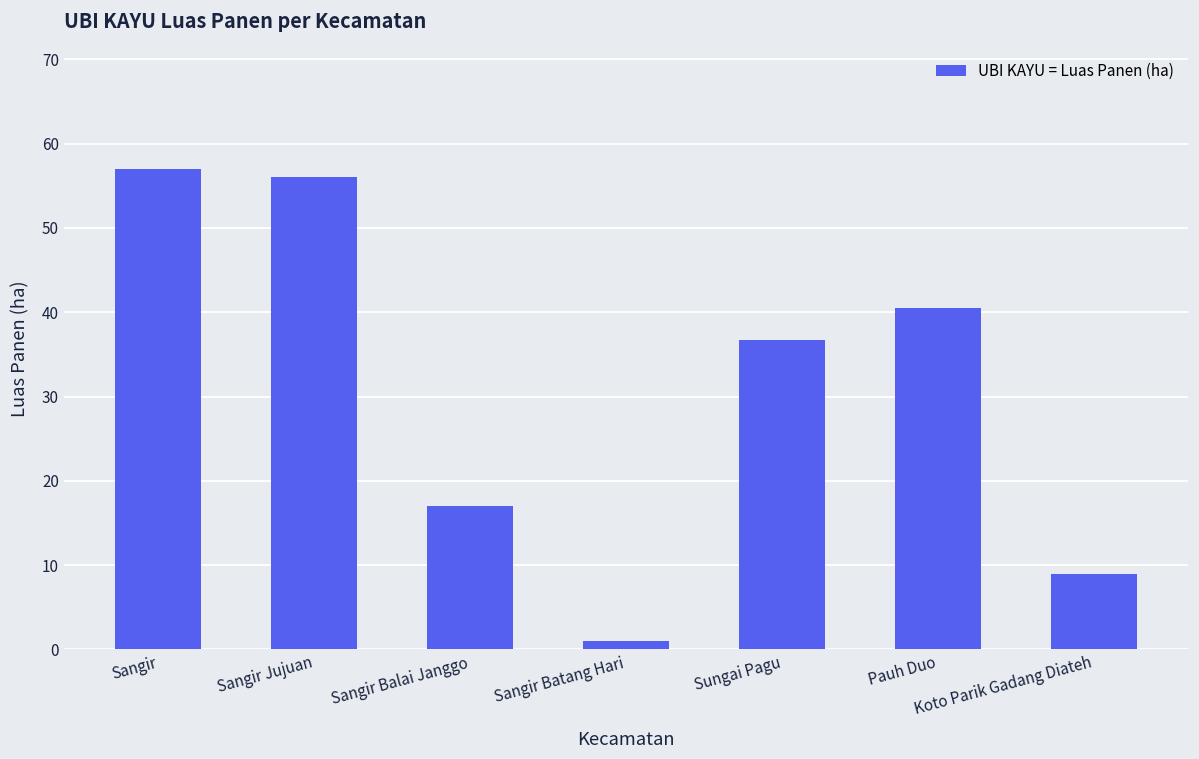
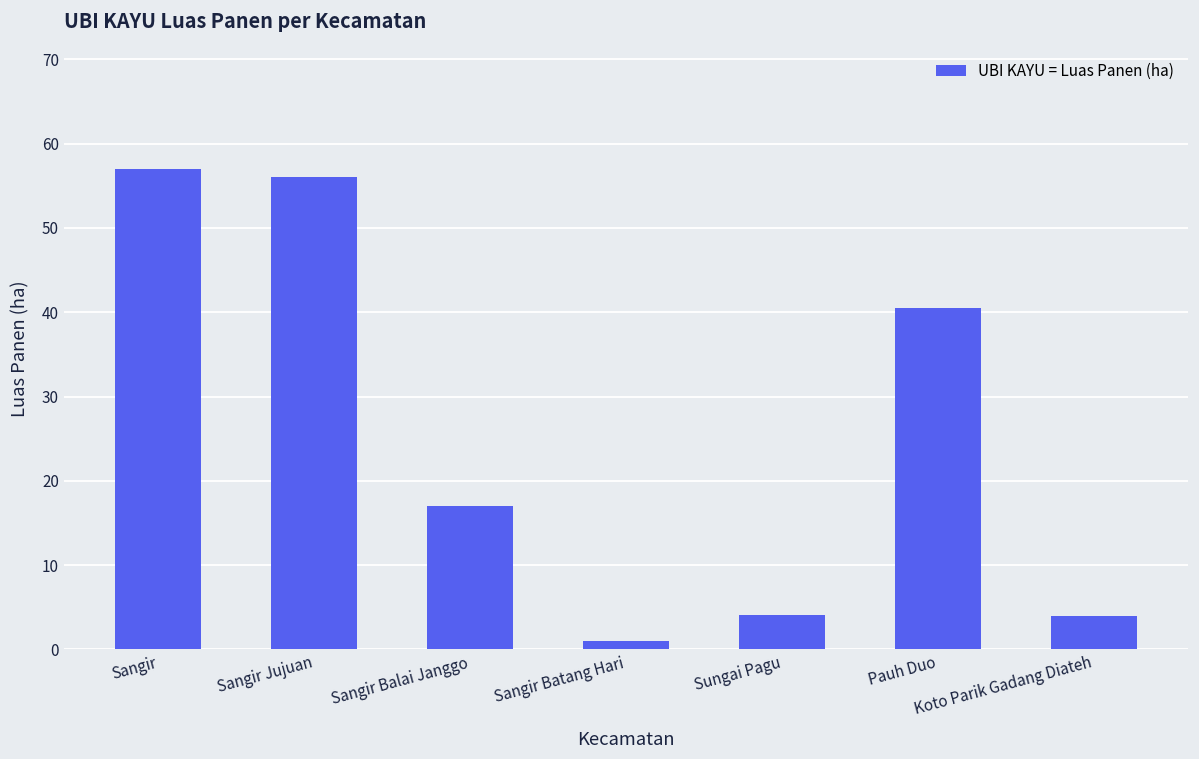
Sungai Pagu: 37 -> 4
Koto Parik Gadang Diateh: 9 -> 4
